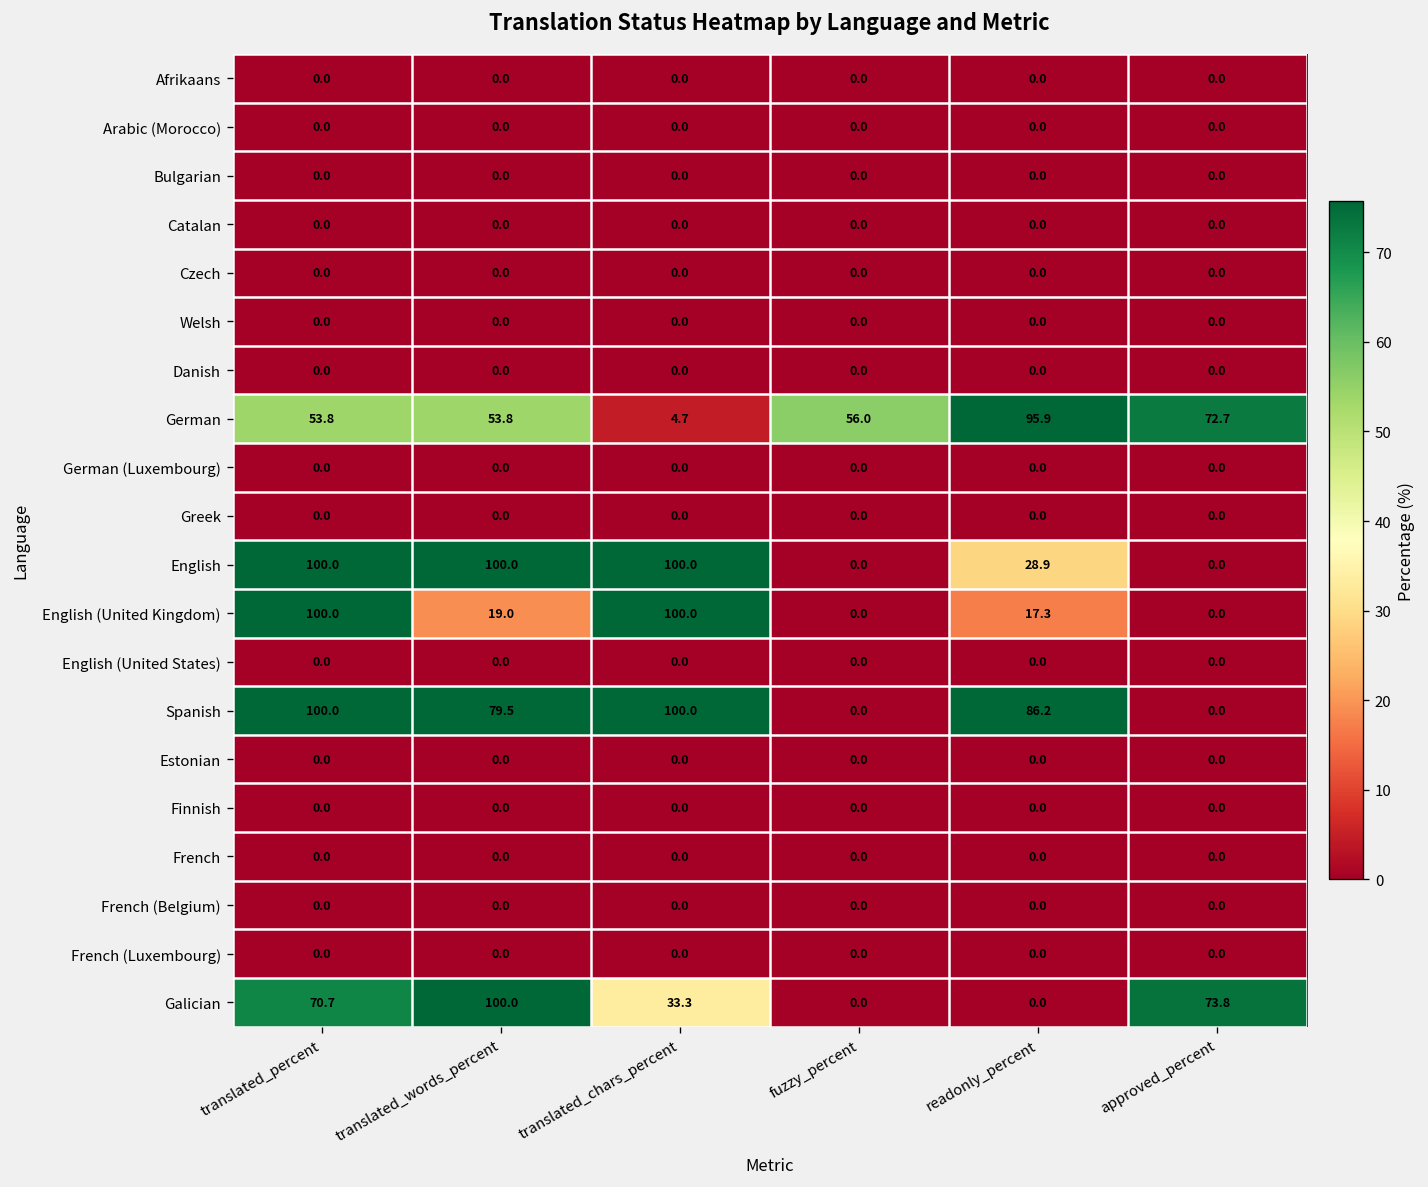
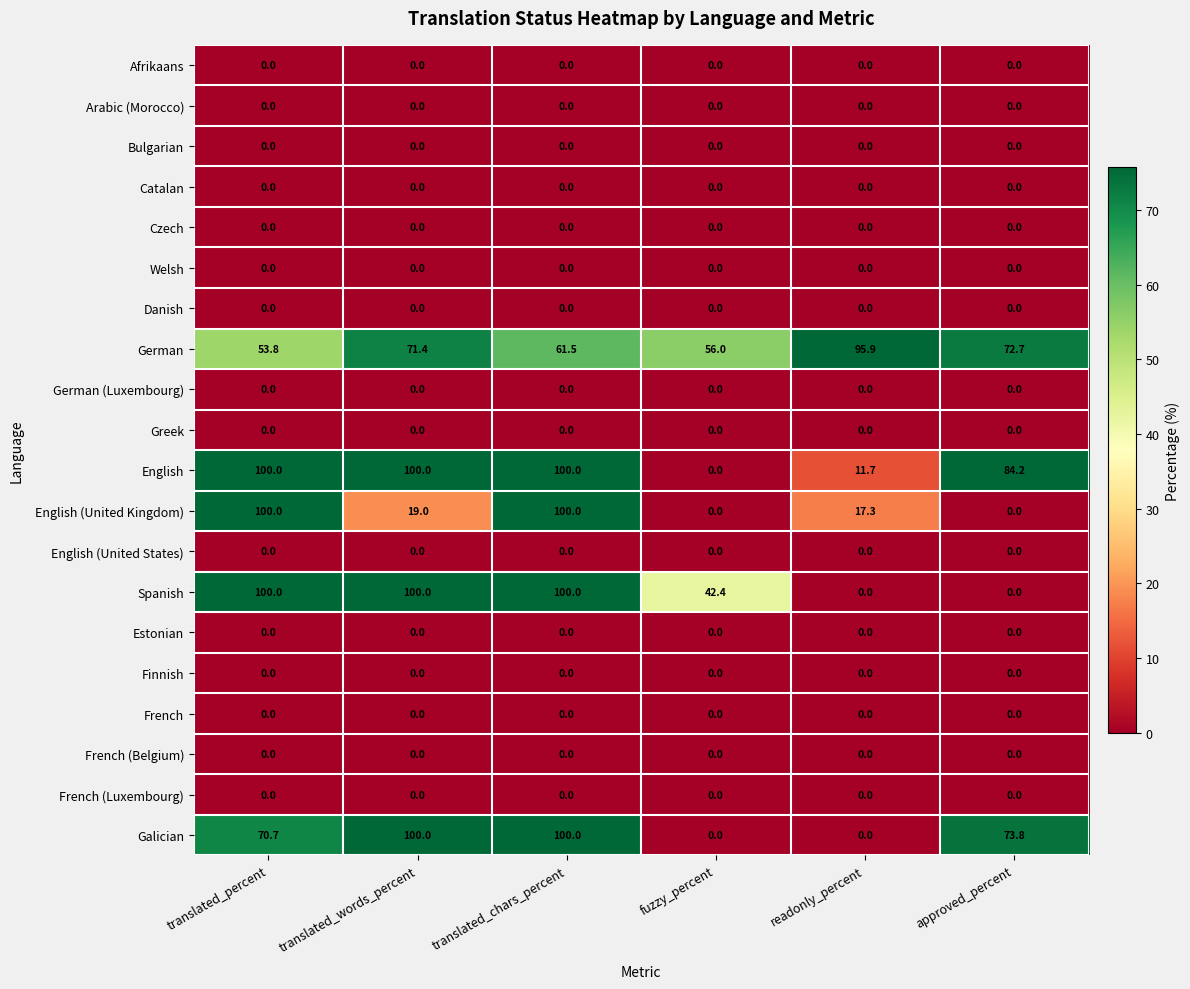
German, translated_words_percent: 53.8 -> 71.4
German, translated_chars_percent: 4.7 -> 61.5
English, readonly_percent: 28.9 -> 11.7
English, approved_percent: 0.0 -> 84.2
Spanish, translated_words_percent: 79.5 -> 100.0
Spanish, fuzzy_percent: 0.0 -> 42.4
Spanish, readonly_percent: 86.2 -> 0.0
Galician, translated_chars_percent: 33.3 -> 100.0
